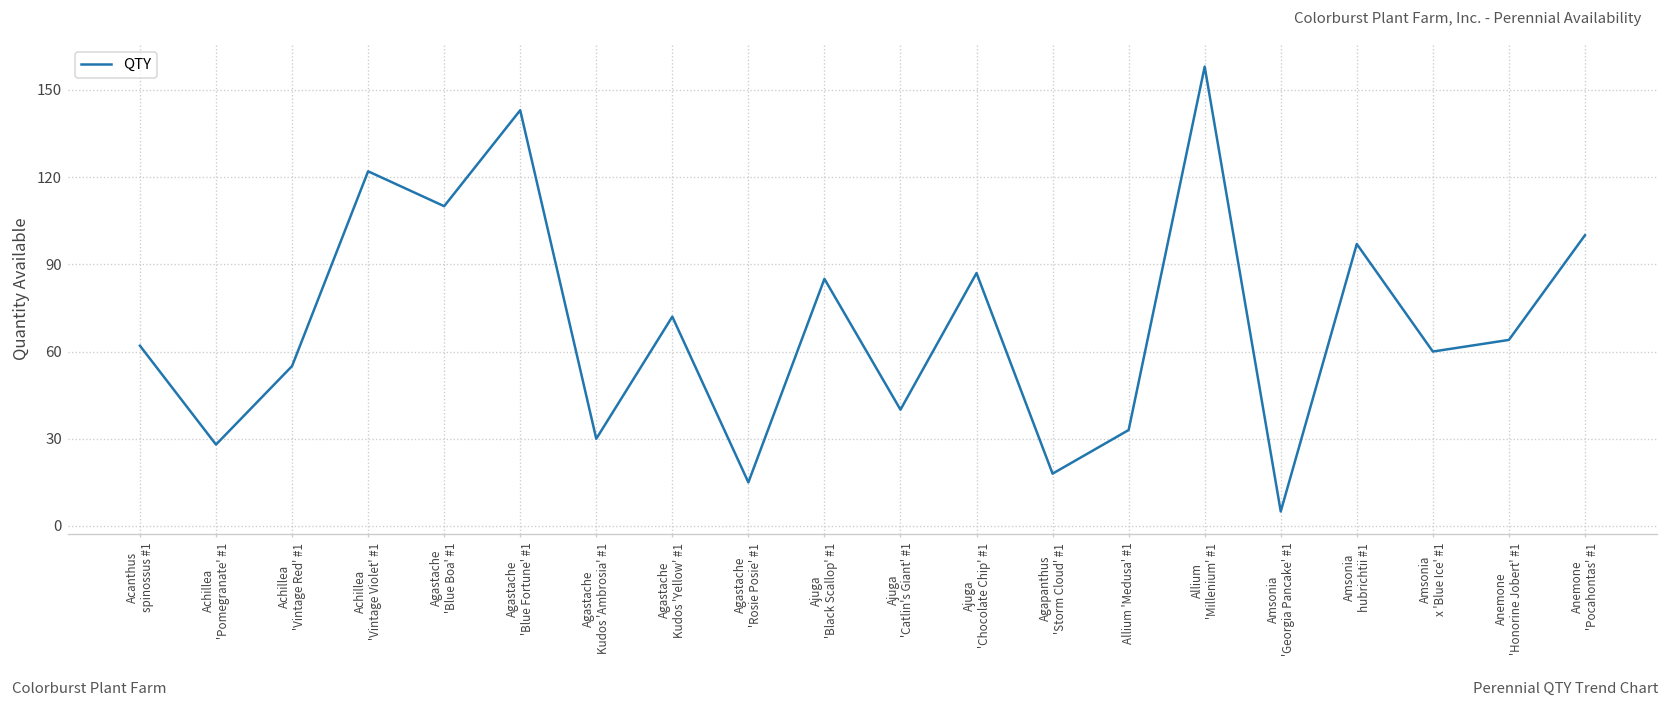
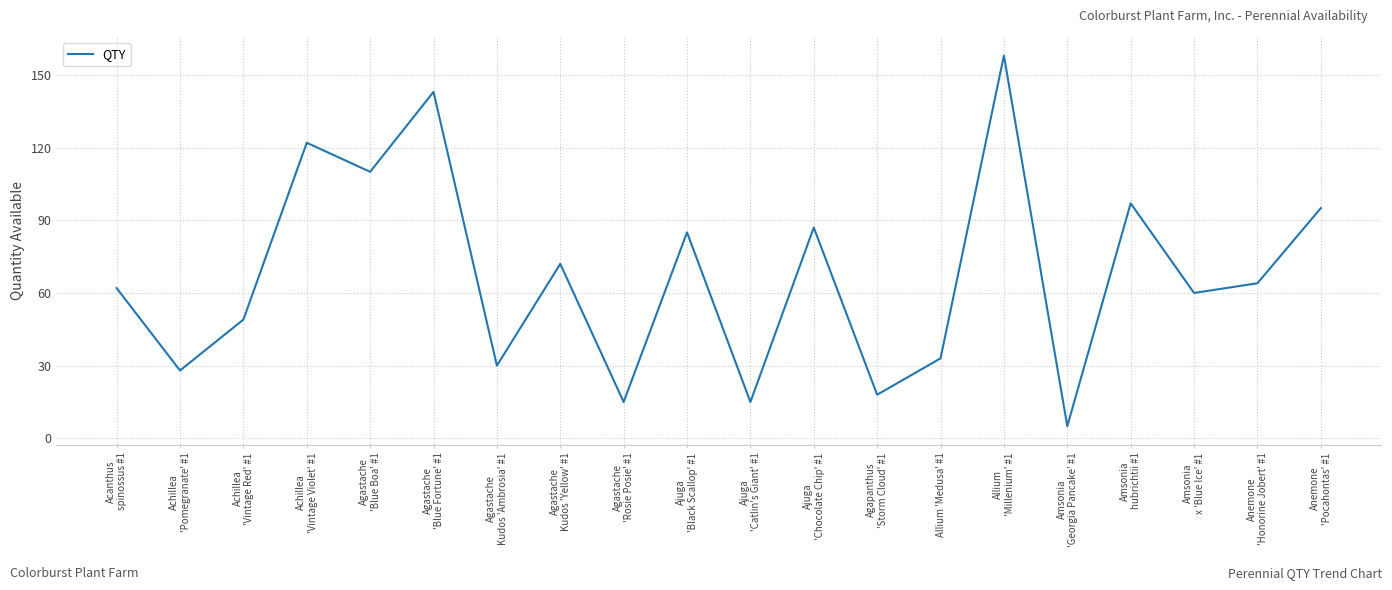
Achillea 'Vintage Red' #1: 55 -> 49
Ajuga 'Catlin's Giant' #1: 40 -> 15
Anemone 'Pocahontas' #1: 100 -> 95
